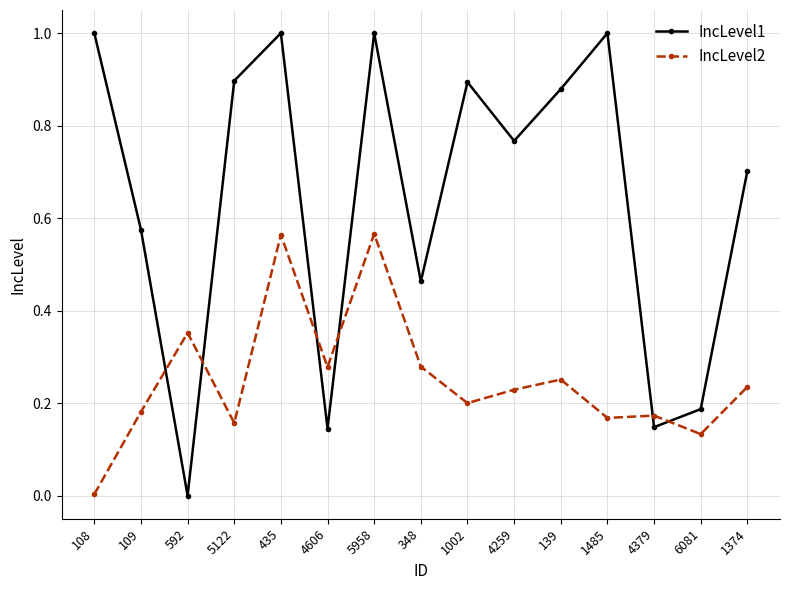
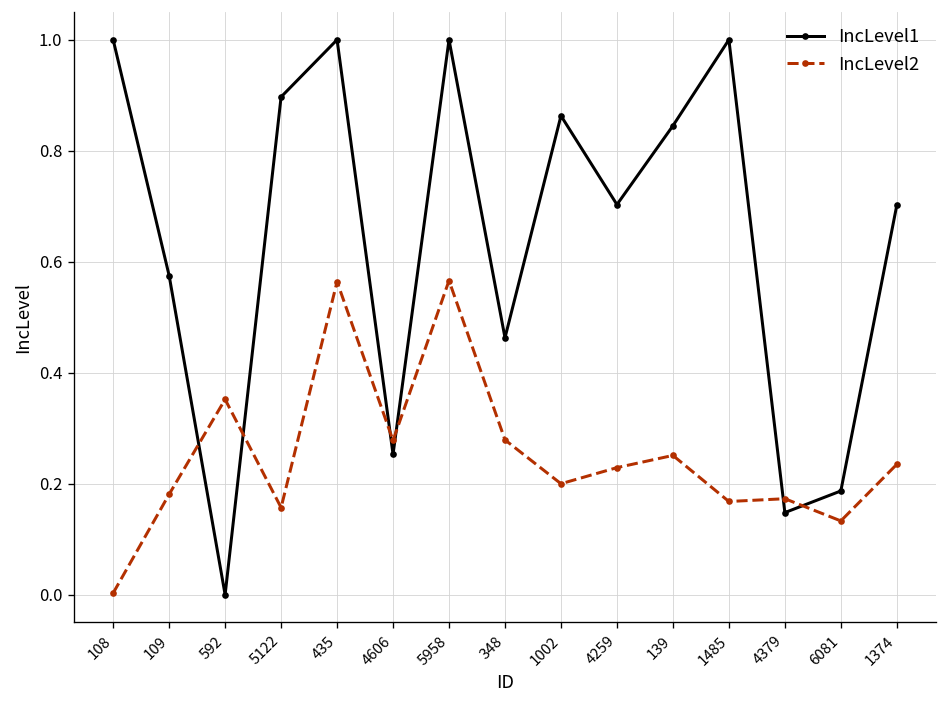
IncLevel1, 4606: 0.15 -> 0.25
IncLevel1, 1002: 0.89 -> 0.86
IncLevel1, 4259: 0.77 -> 0.70
IncLevel1, 139: 0.88 -> 0.85
